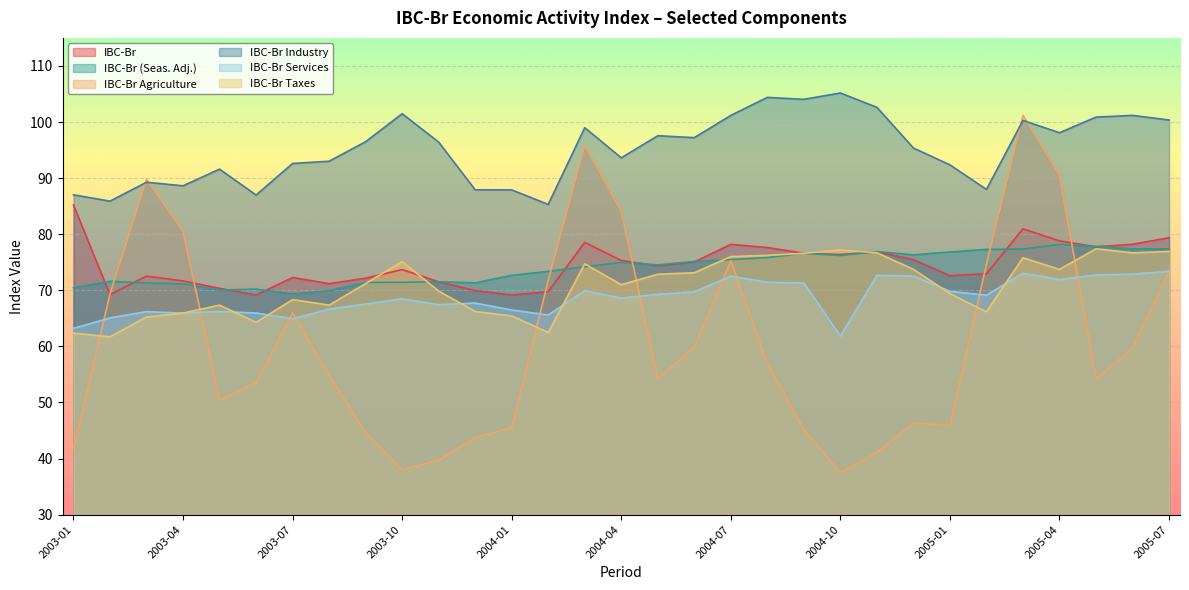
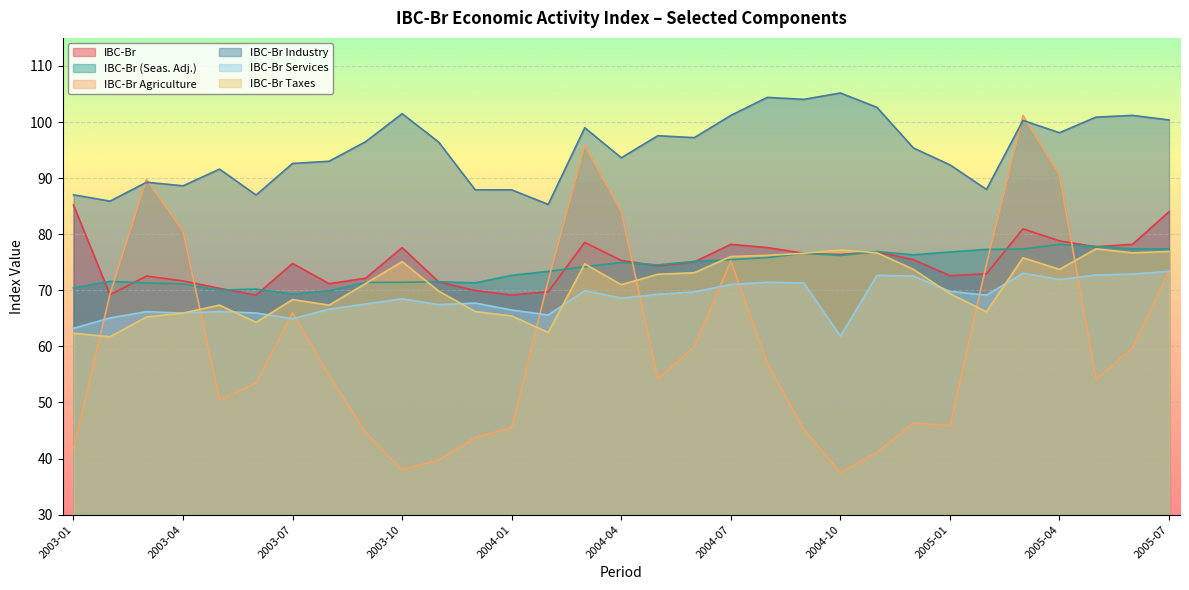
IBC-Br, 2003-07: 72 -> 75
IBC-Br, 2003-10: 74 -> 78
IBC-Br Services, 2004-07: 73 -> 71
IBC-Br, 2005-07: 79 -> 84
